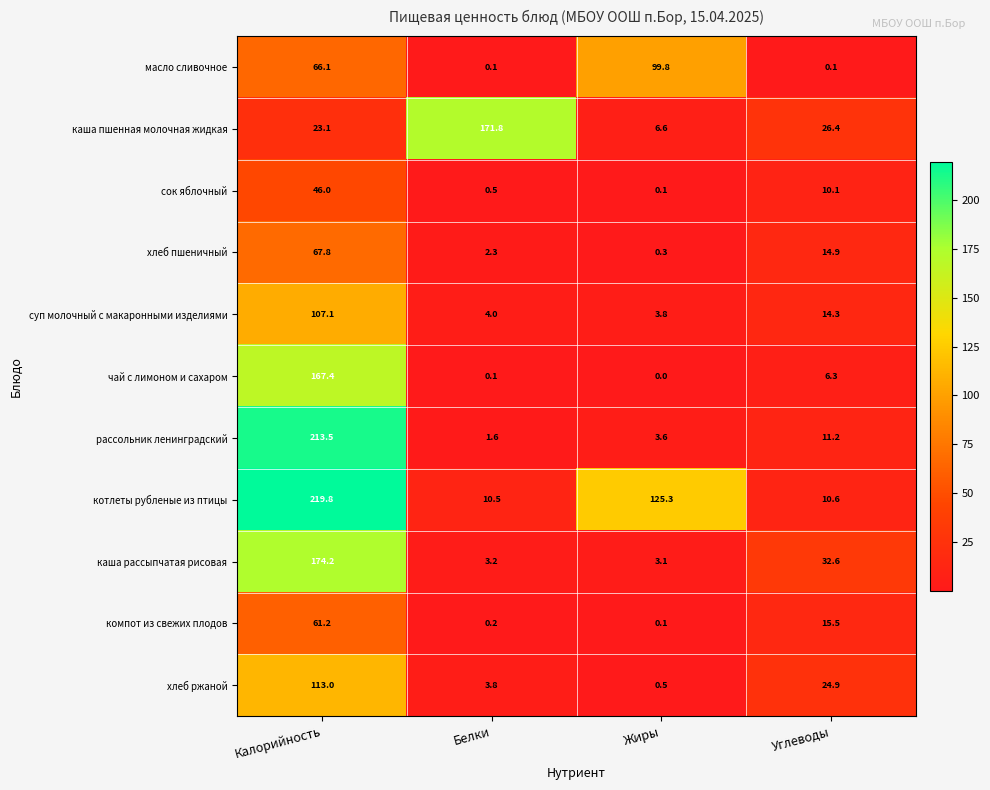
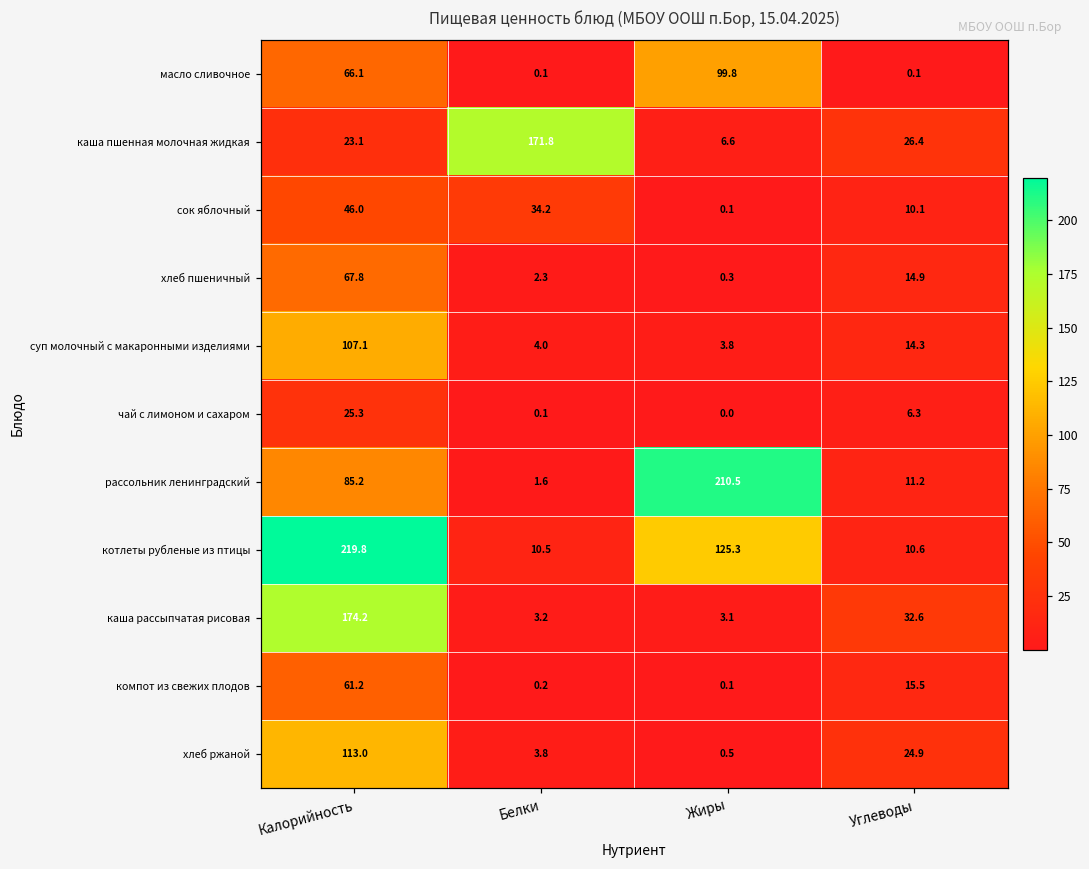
сок яблочный, Белки: 0.5 -> 34.2
чай с лимоном и сахаром, Калорийность: 167.4 -> 25.3
рассольник ленинградский, Калорийность: 213.5 -> 85.2
рассольник ленинградский, Жиры: 3.6 -> 210.5
